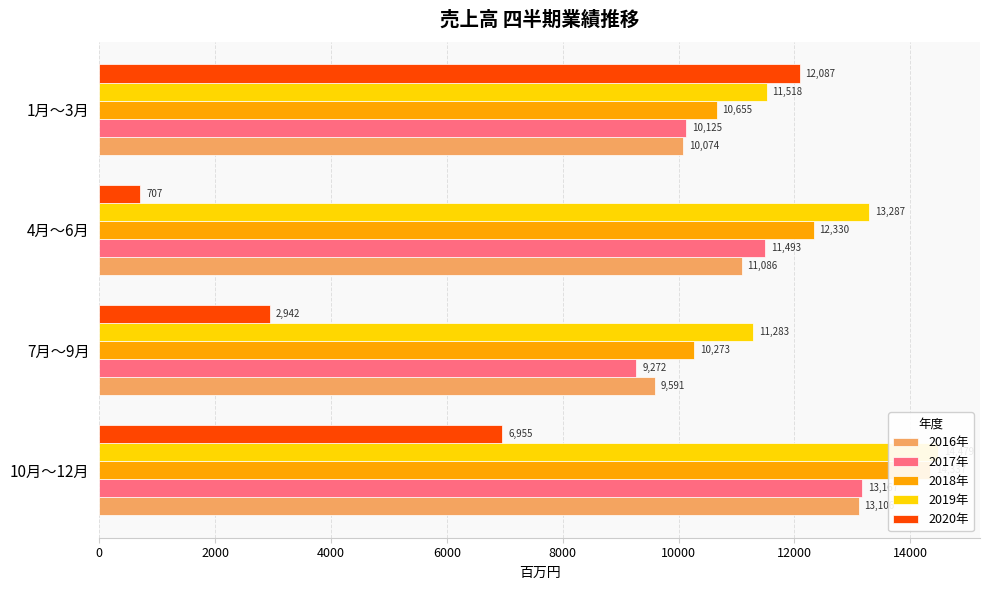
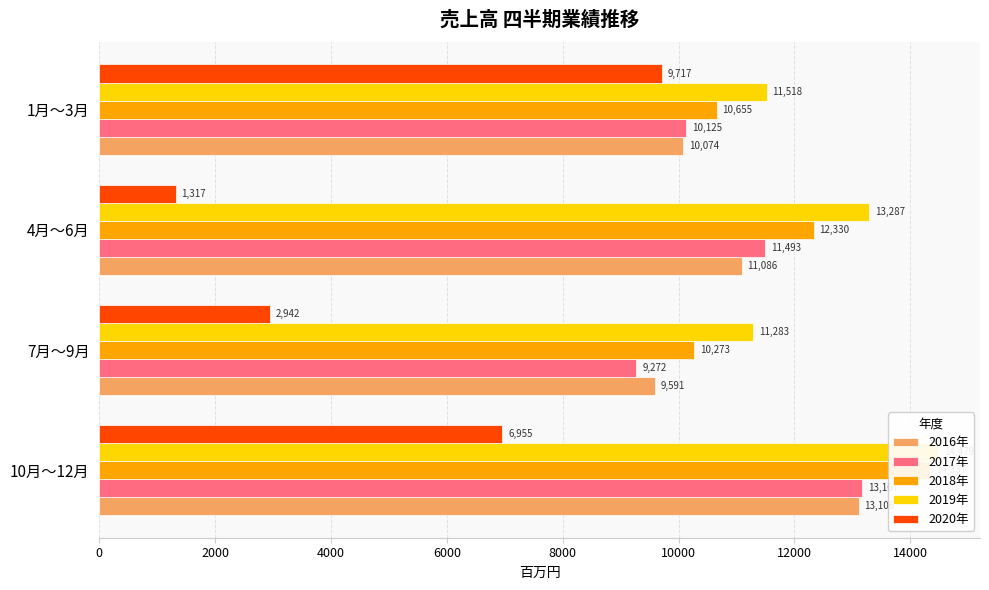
2020年, 1月～3月: 12,087 -> 9,717
2020年, 4月～6月: 707 -> 1,317
